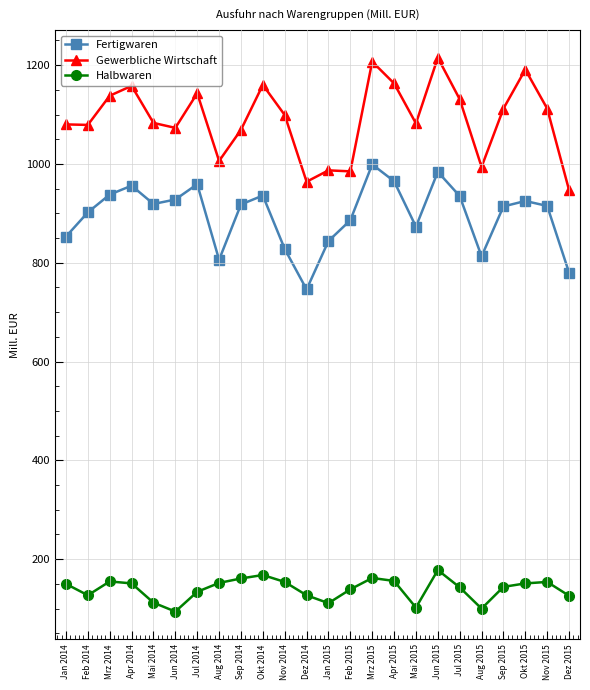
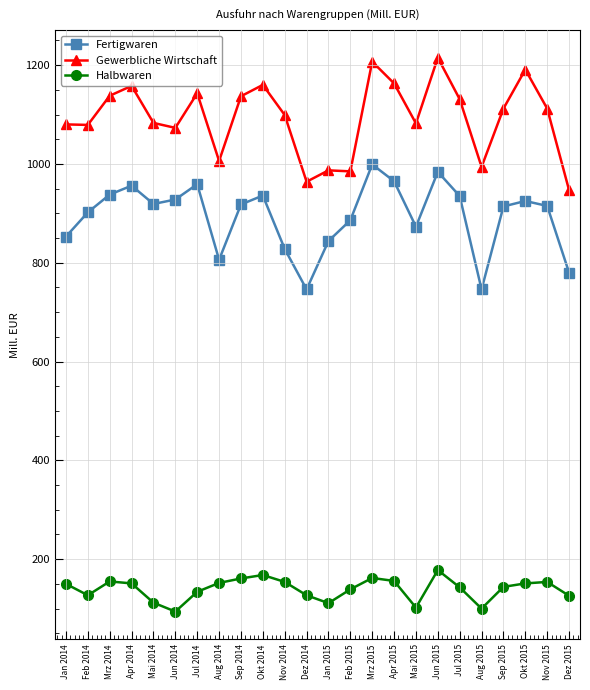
Gewerbliche Wirtschaft, Sep 2014: 1070 -> 1140
Fertigwaren, Aug 2015: 810 -> 750
